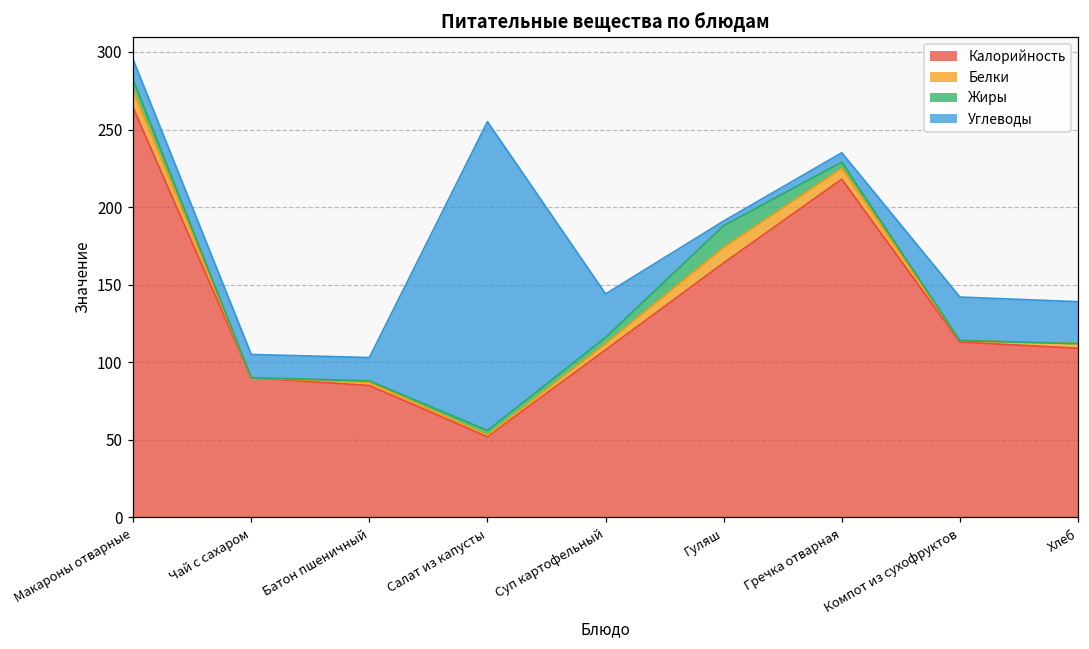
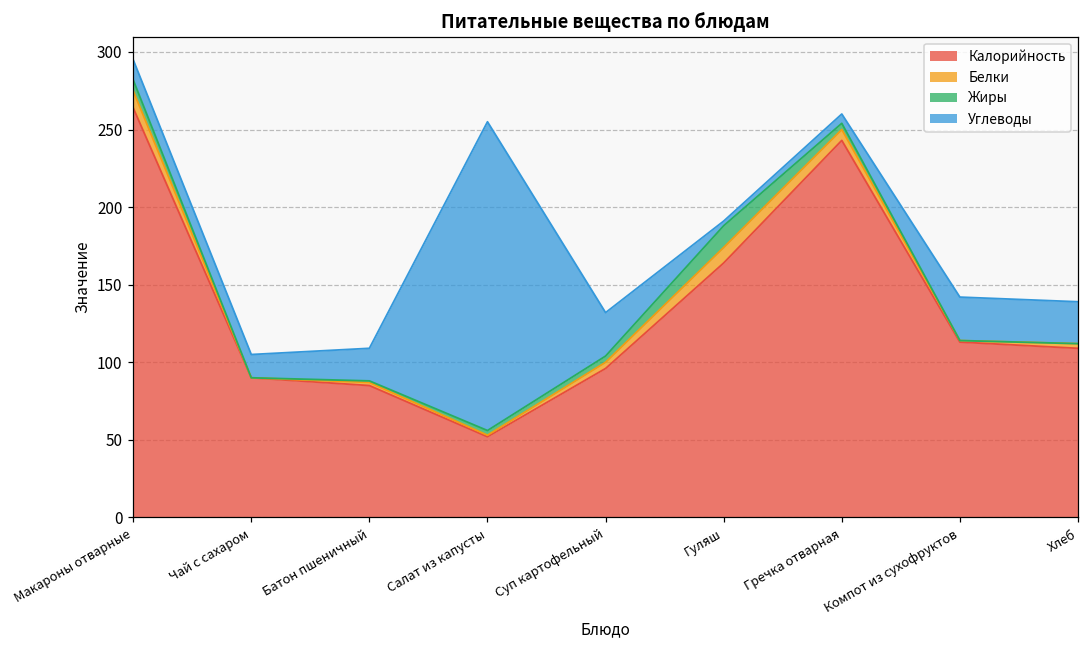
Углеводы, Батон пшеничный: 15 -> 21
Калорийность, Суп картофельный: 108 -> 96
Калорийность, Гречка отварная: 218 -> 243
